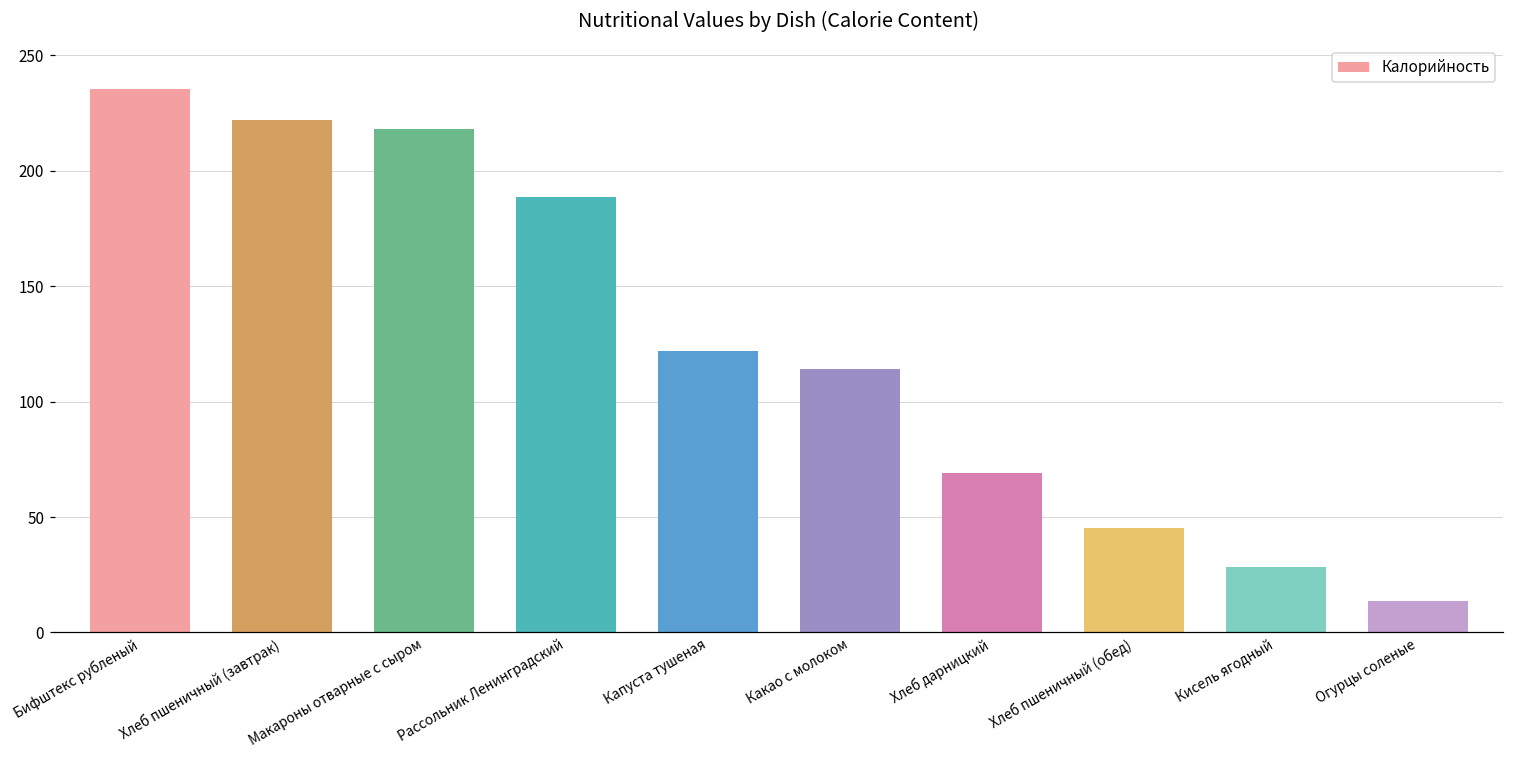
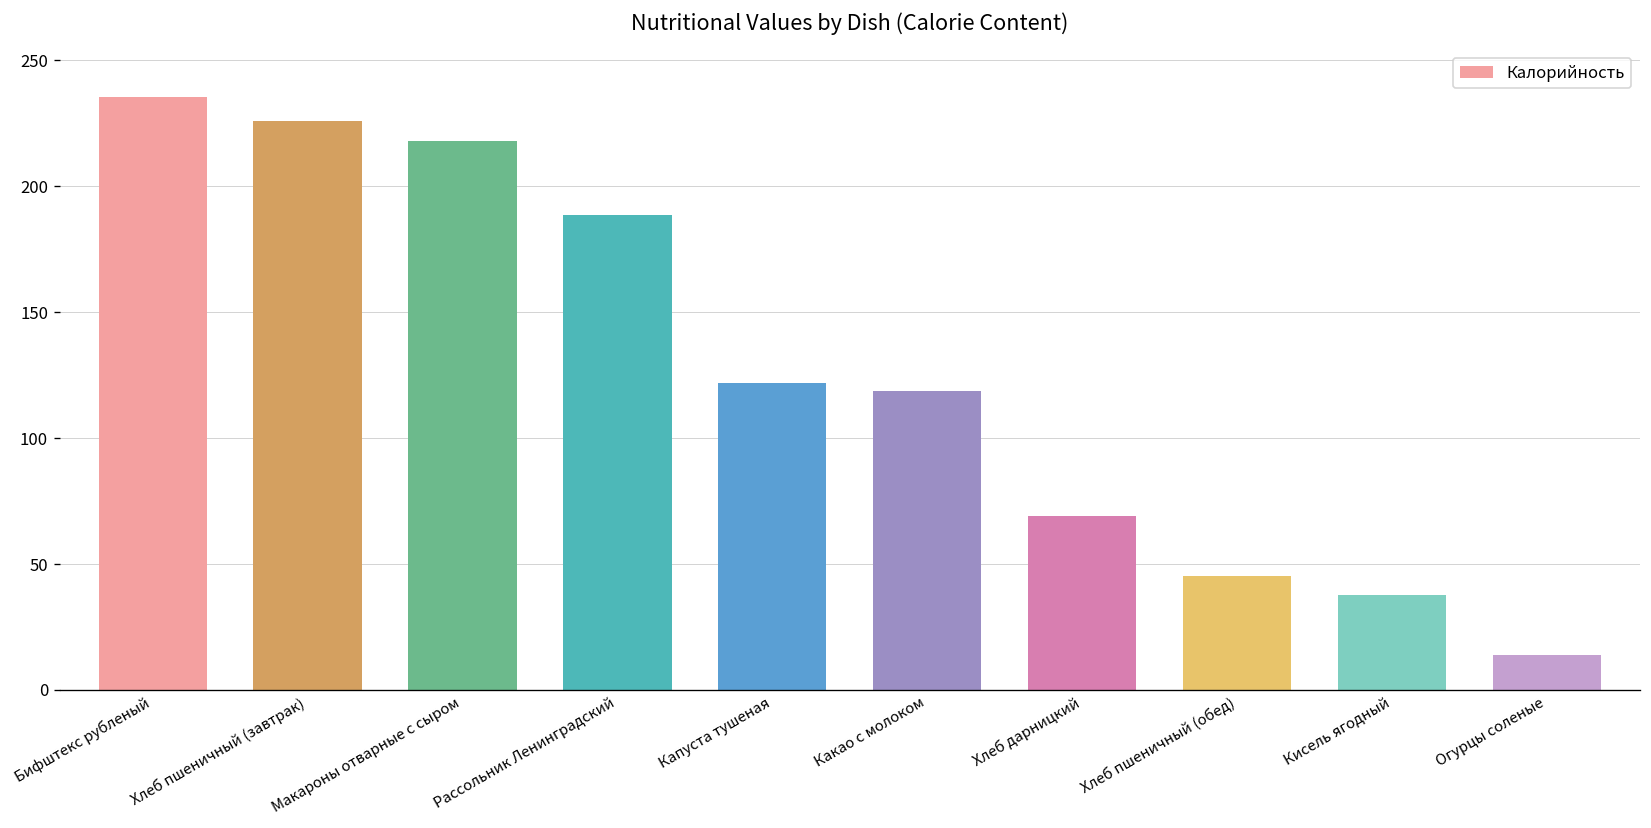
Хлеб пшеничный (завтрак): 222 -> 226
Какао с молоком: 114 -> 119
Кисель ягодный: 28 -> 38
